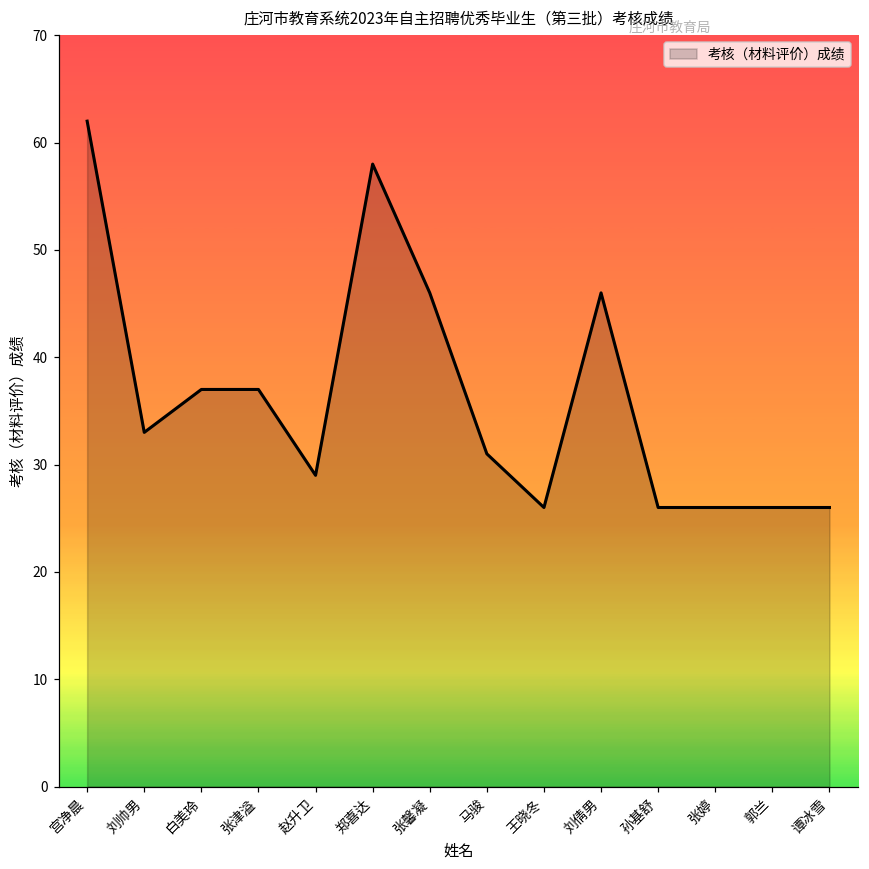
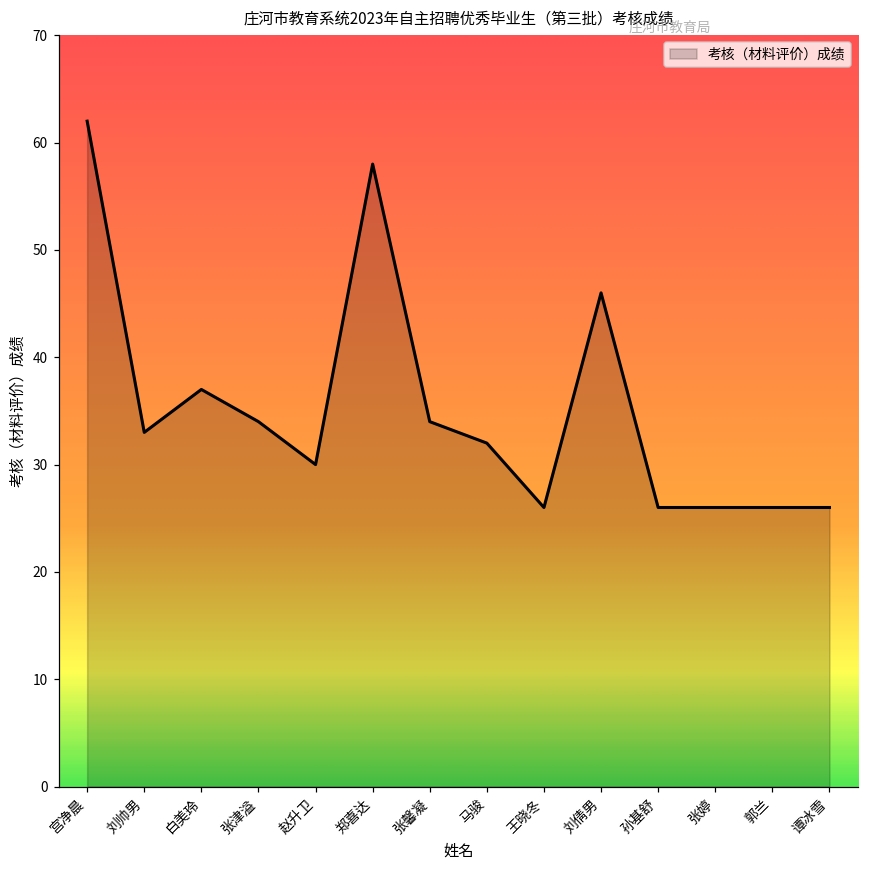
张津溢: 37 -> 34
赵升卫: 29 -> 30
张馨凝: 46 -> 34
马骏: 31 -> 32
